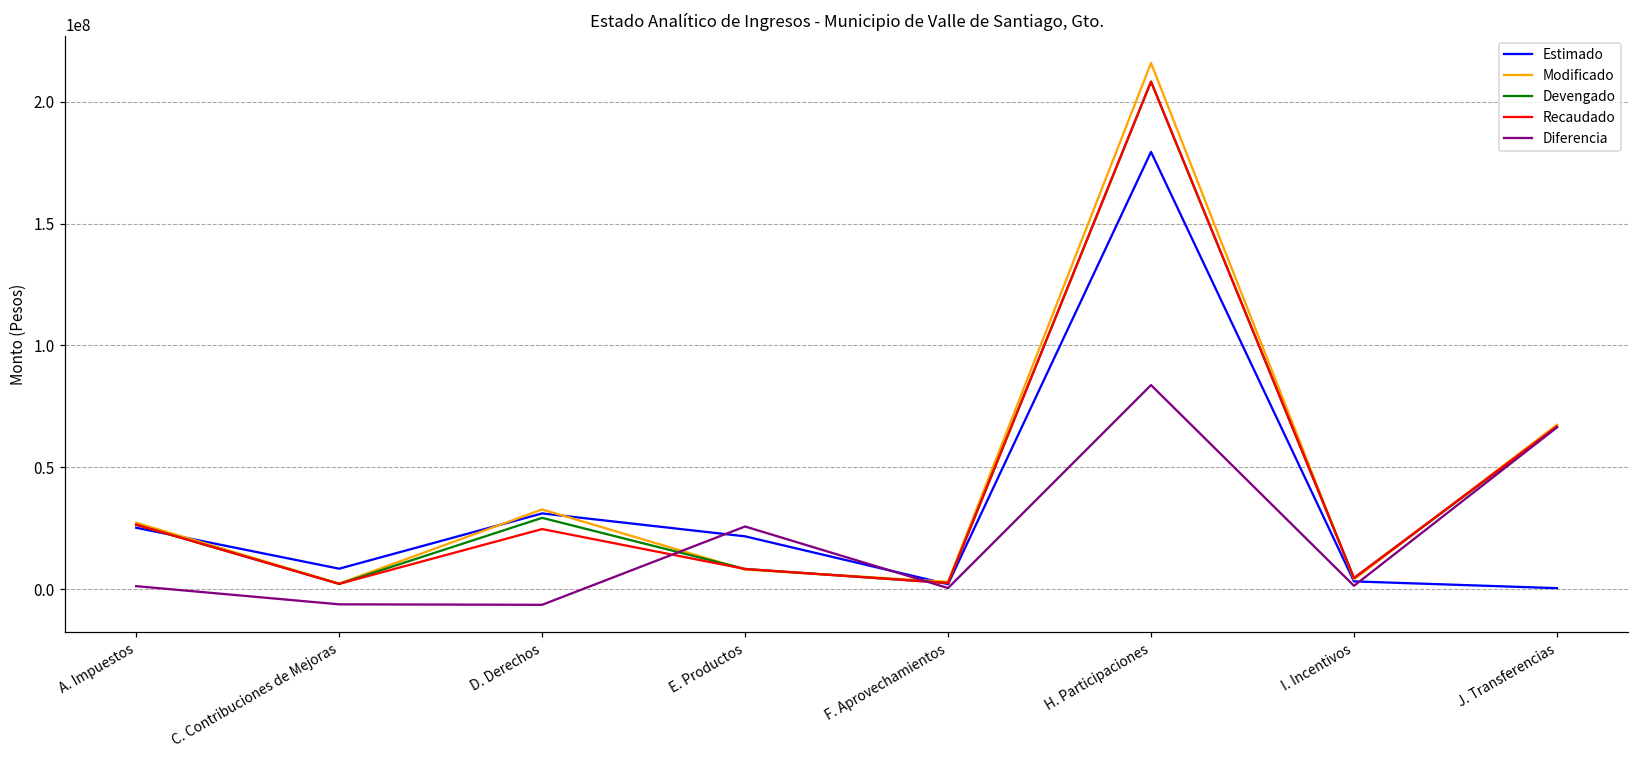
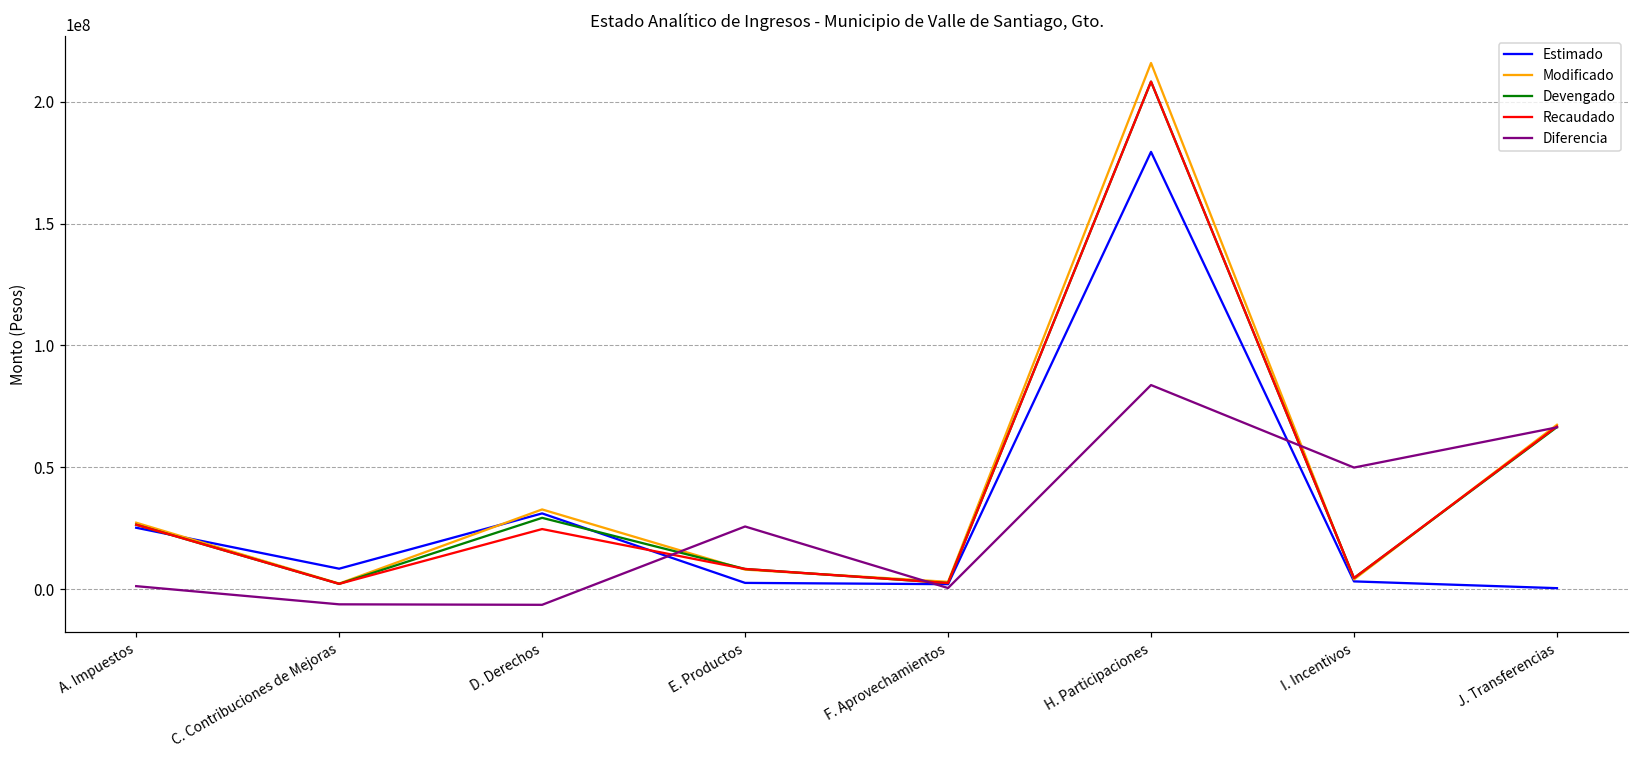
Estimado, E. Productos: 22000000 -> 3000000
Diferencia, I. Incentivos: 1000000 -> 50000000
